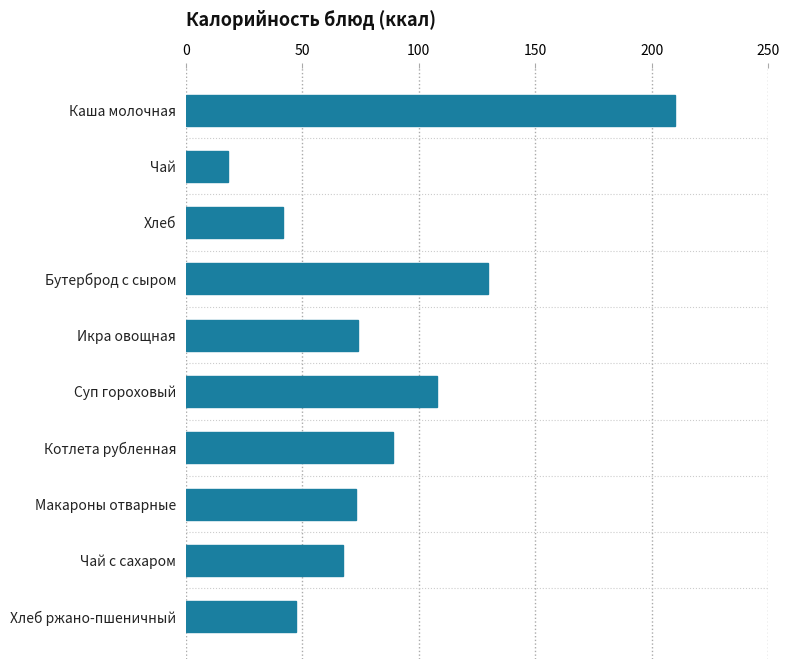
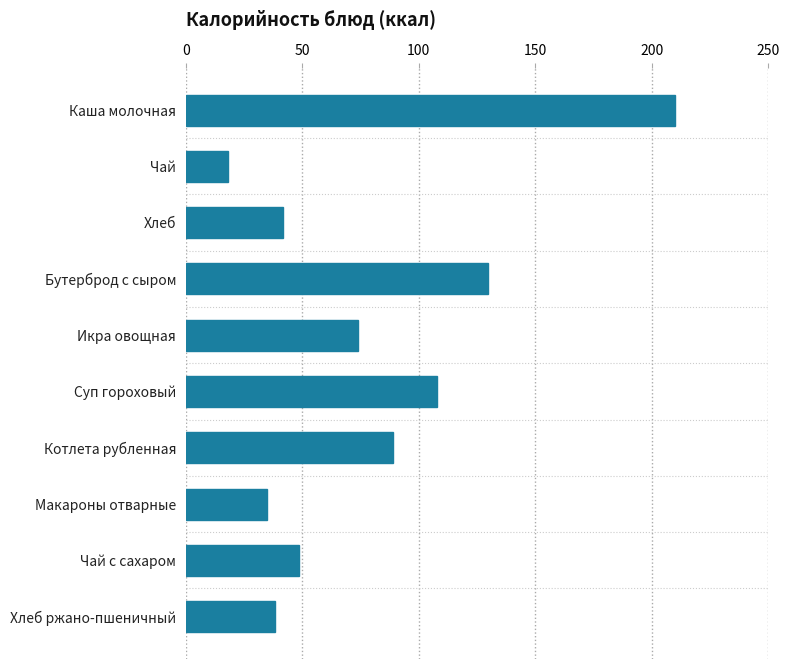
Макароны отварные: 73 -> 35
Чай с сахаром: 68 -> 49
Хлеб ржано-пшеничный: 47 -> 38
